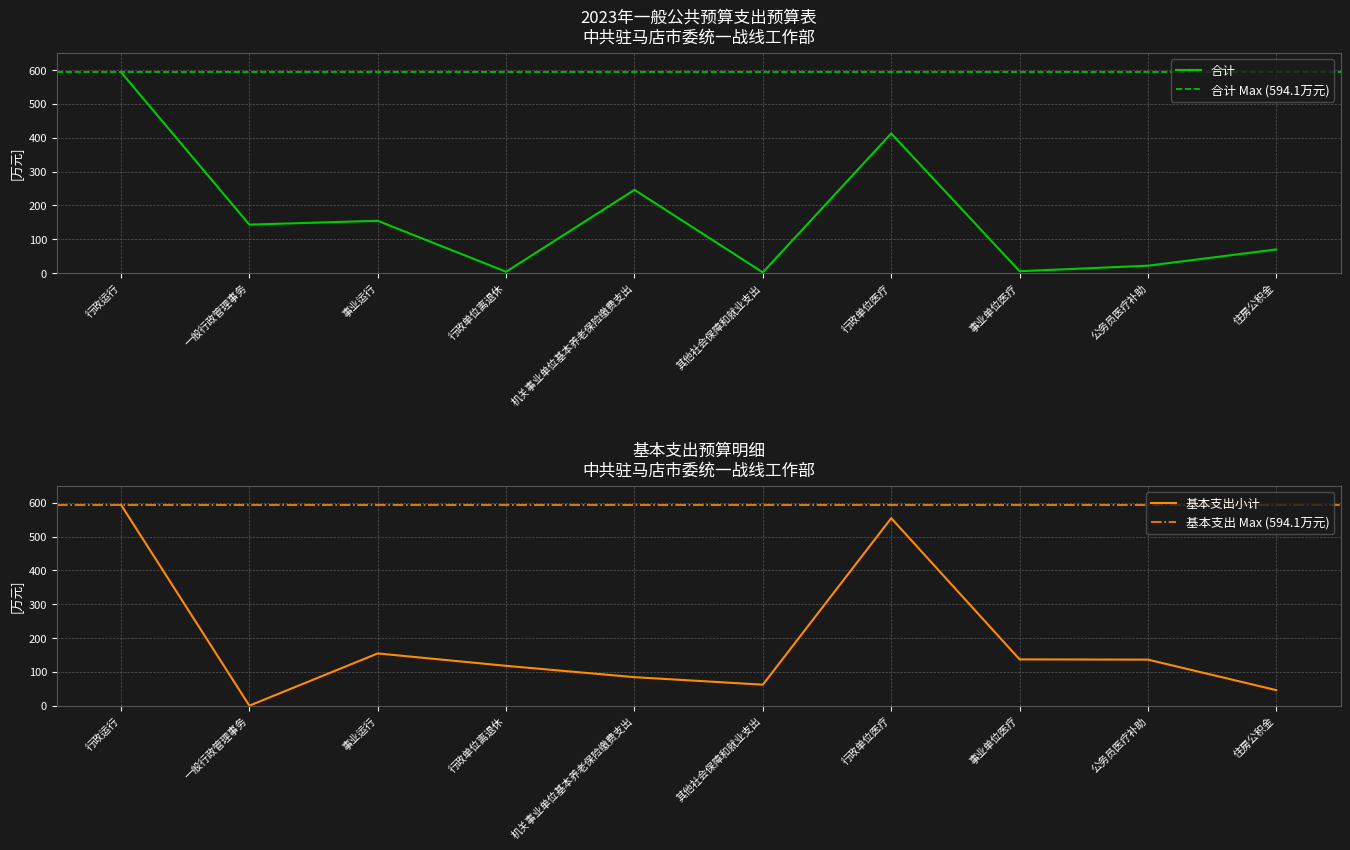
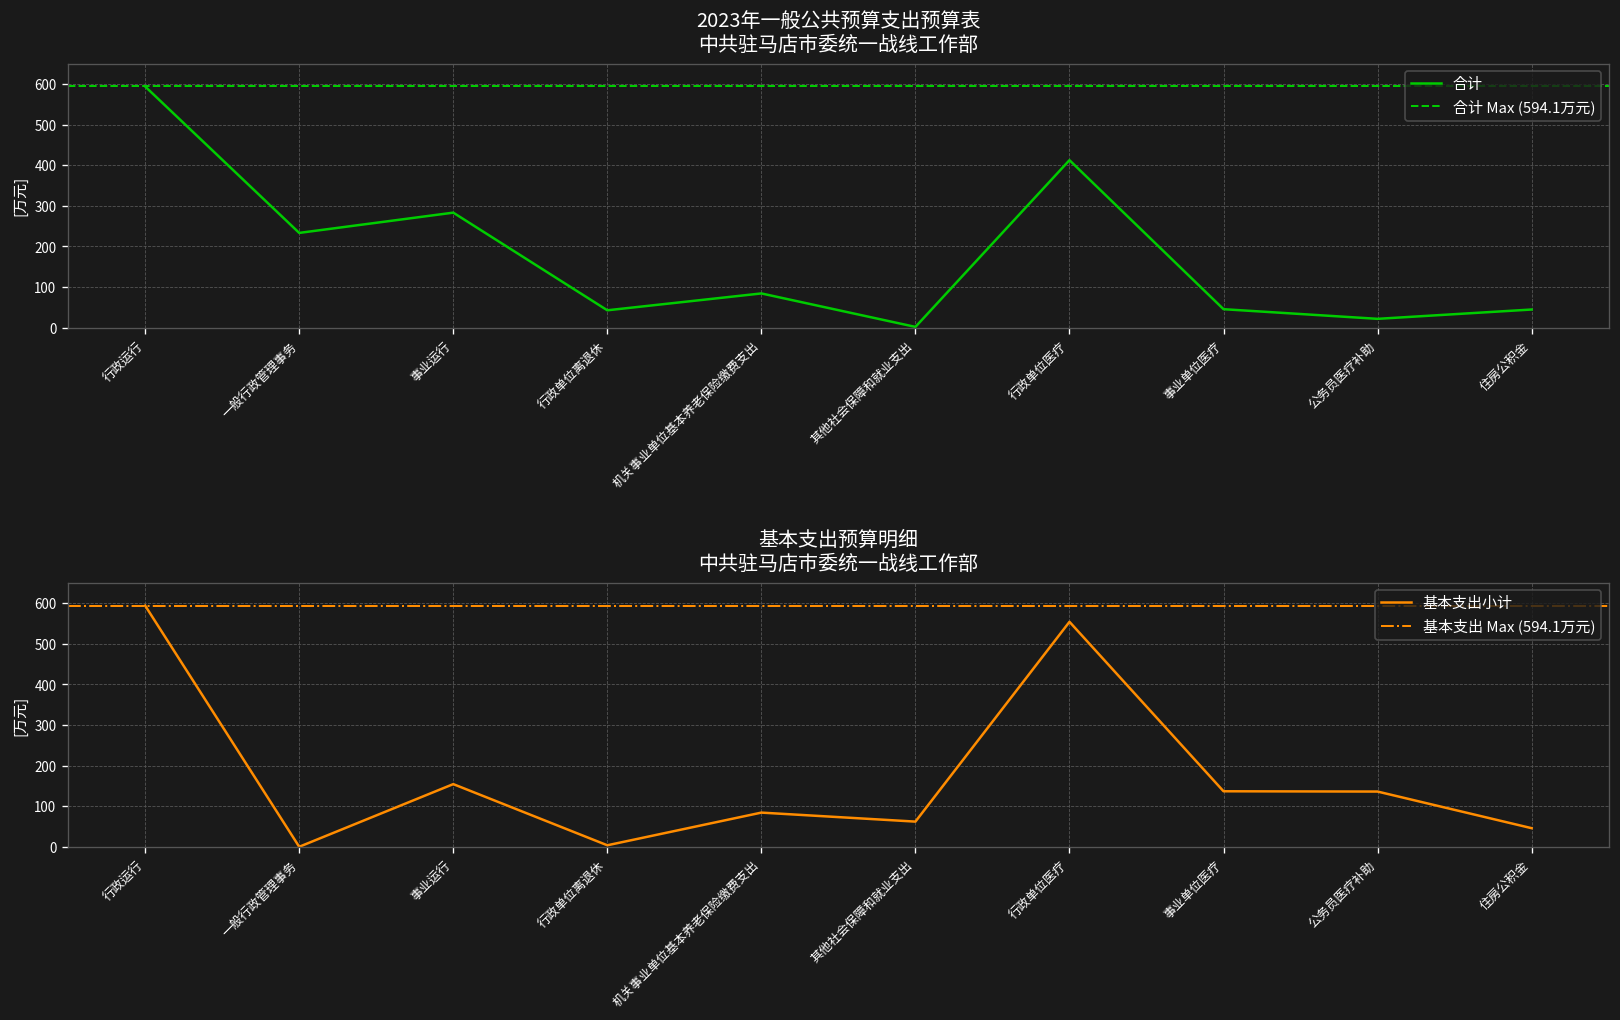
2023年一般公共预算支出预算表 中共驻马店市委统一战线工作部, 一般行政管理事务: 140 -> 230
2023年一般公共预算支出预算表 中共驻马店市委统一战线工作部, 事业运行: 150 -> 280
2023年一般公共预算支出预算表 中共驻马店市委统一战线工作部, 行政单位离退休: 0 -> 40
2023年一般公共预算支出预算表 中共驻马店市委统一战线工作部, 机关事业单位基本养老保险缴费支出: 250 -> 80
2023年一般公共预算支出预算表 中共驻马店市委统一战线工作部, 事业单位医疗: 10 -> 50
2023年一般公共预算支出预算表 中共驻马店市委统一战线工作部, 住房公积金: 70 -> 40
基本支出预算明细 中共驻马店市委统一战线工作部, 行政单位离退休: 120 -> 0
